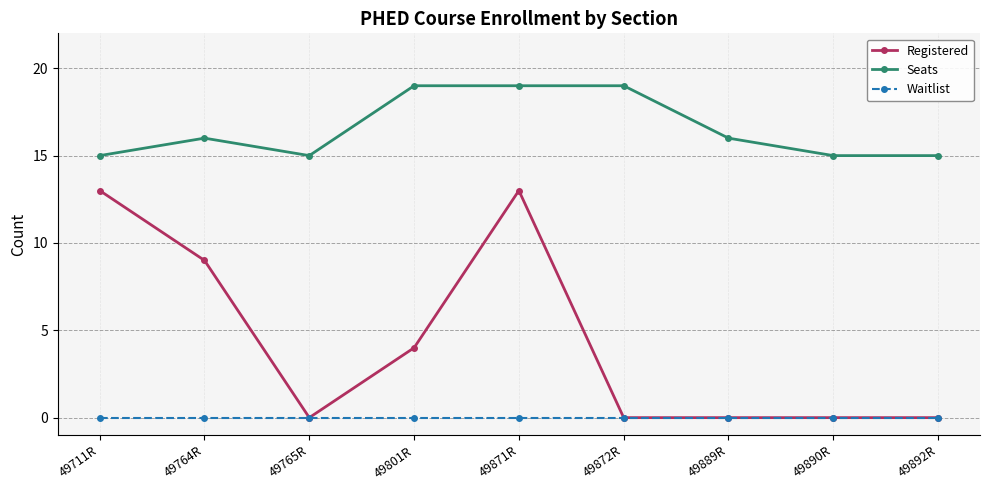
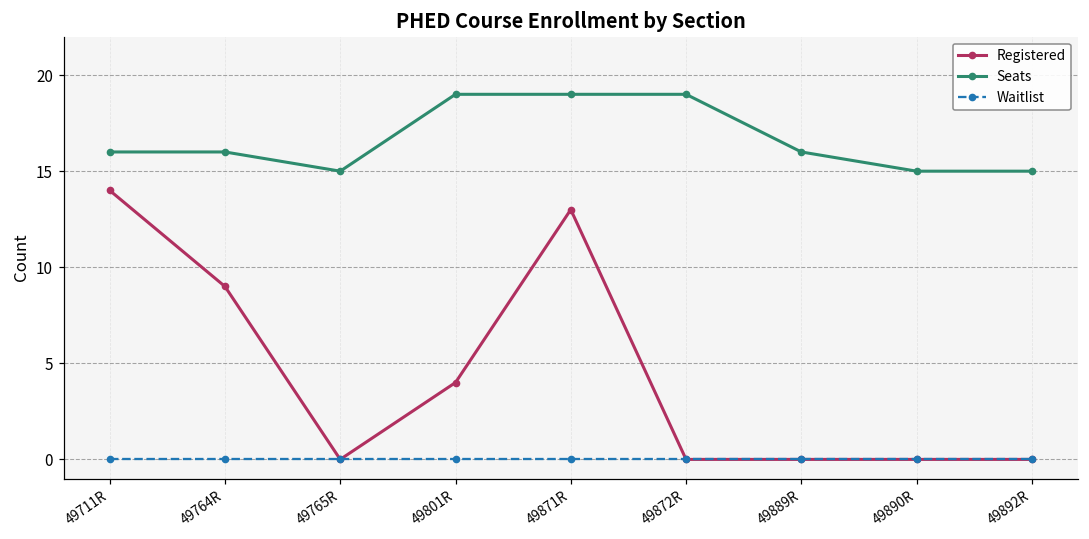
Registered, 49711R: 13 -> 14
Seats, 49711R: 15 -> 16
